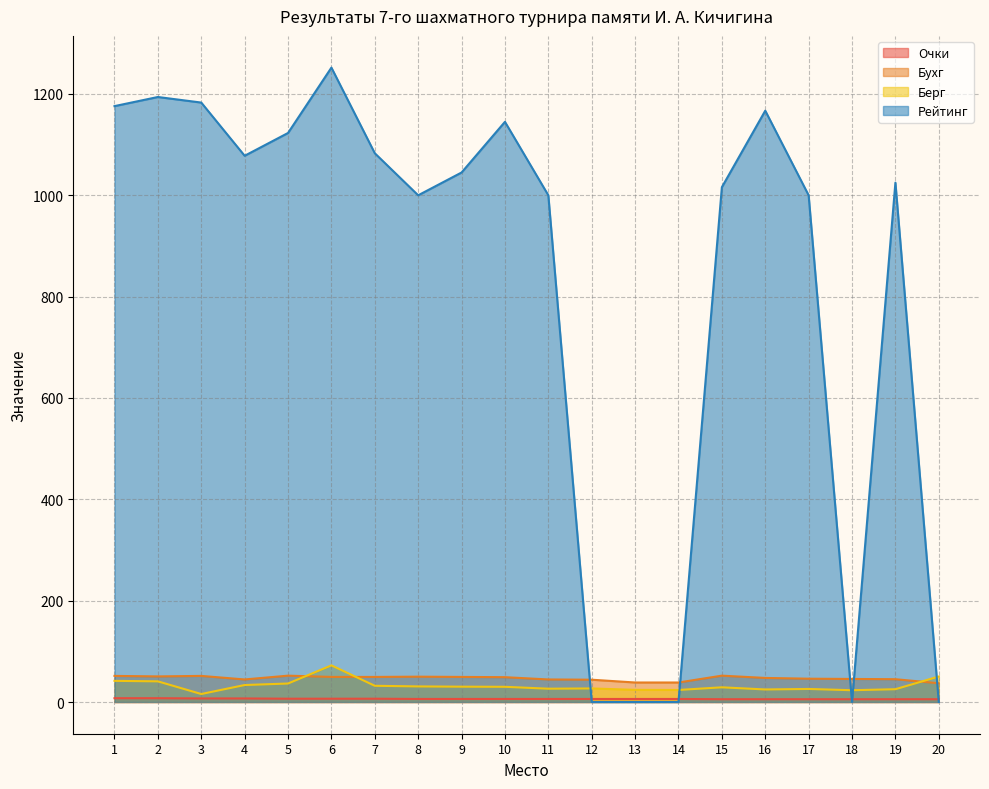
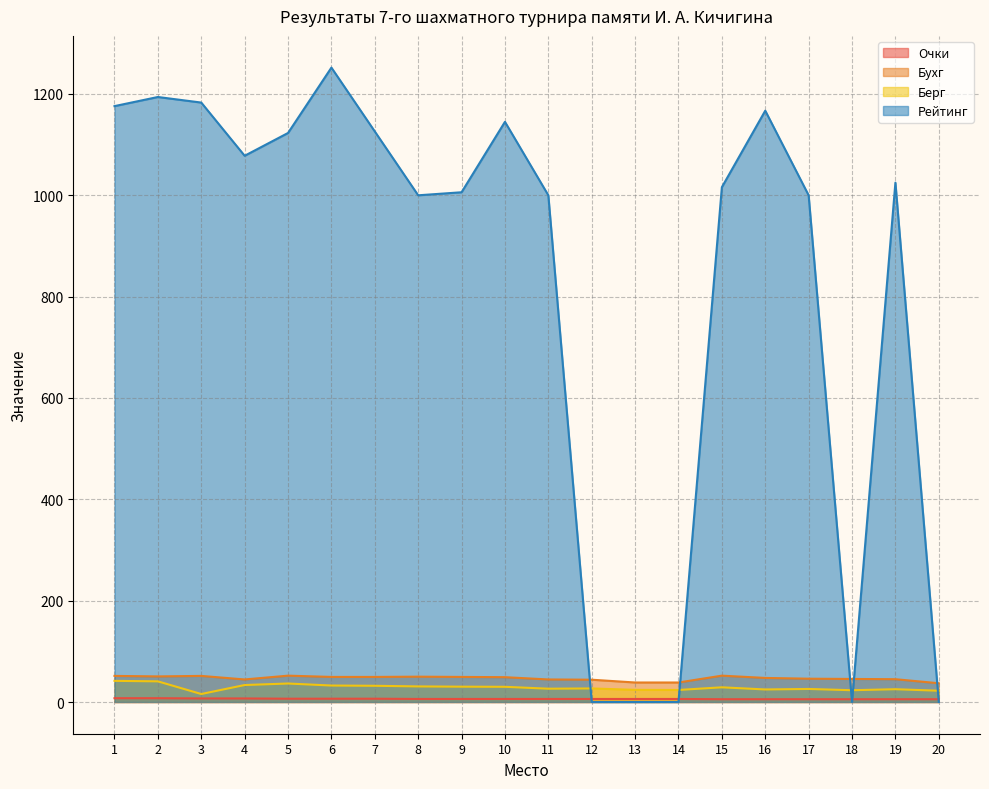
Берг, 6: 70 -> 30
Рейтинг, 7: 1080 -> 1130
Рейтинг, 9: 1050 -> 1010
Берг, 20: 50 -> 20
